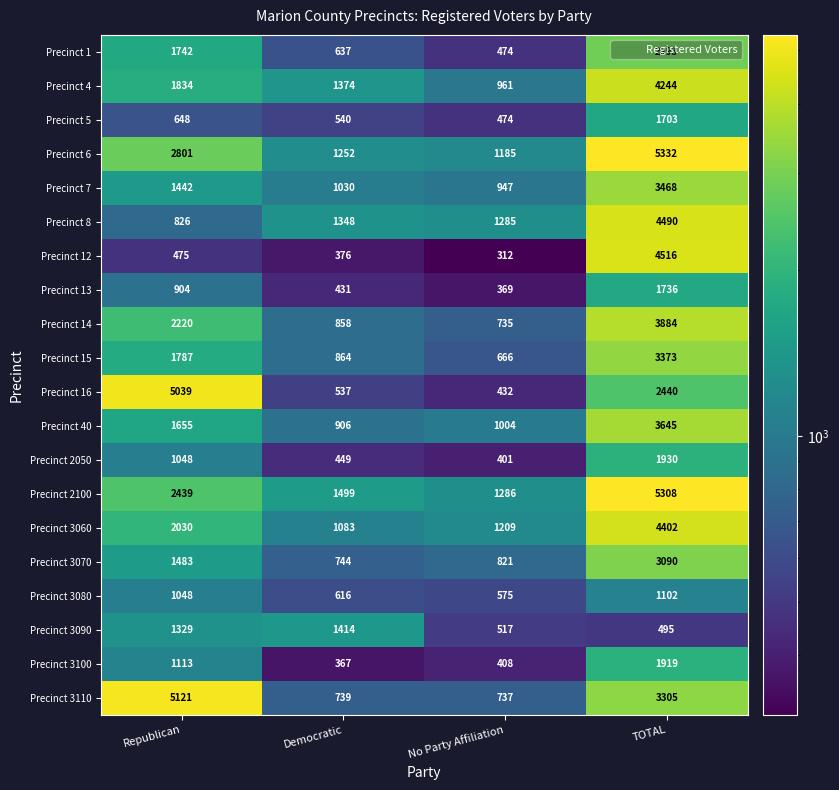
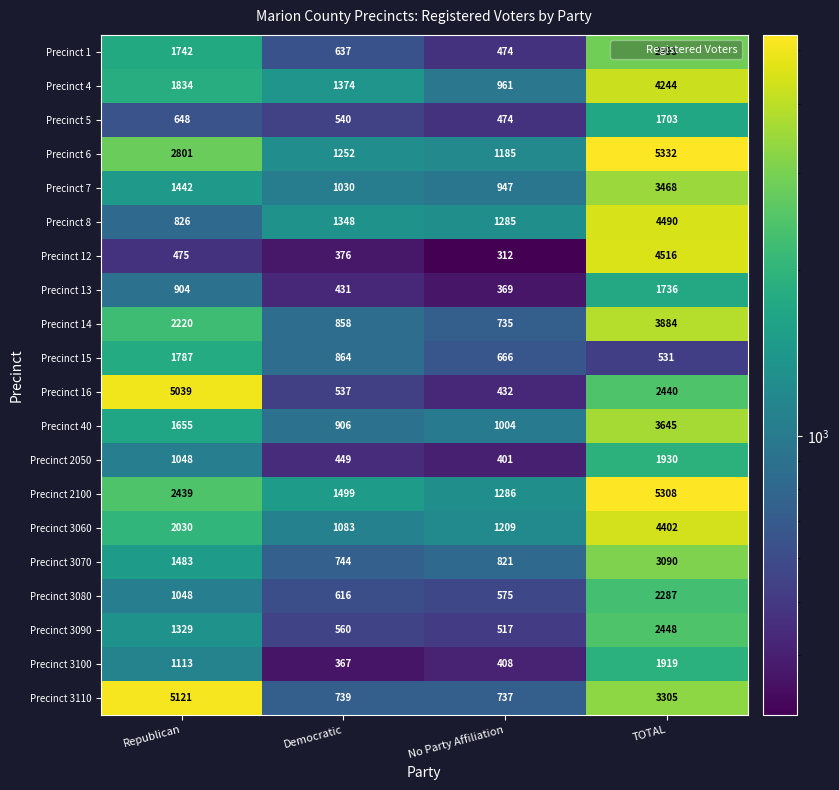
Precinct 15, TOTAL: 3373 -> 531
Precinct 3080, TOTAL: 1102 -> 2287
Precinct 3090, Democratic: 1414 -> 560
Precinct 3090, TOTAL: 495 -> 2448
